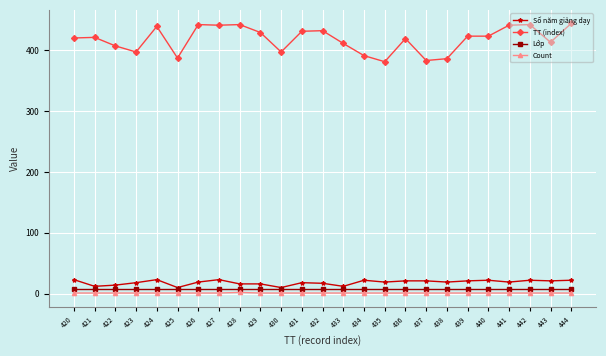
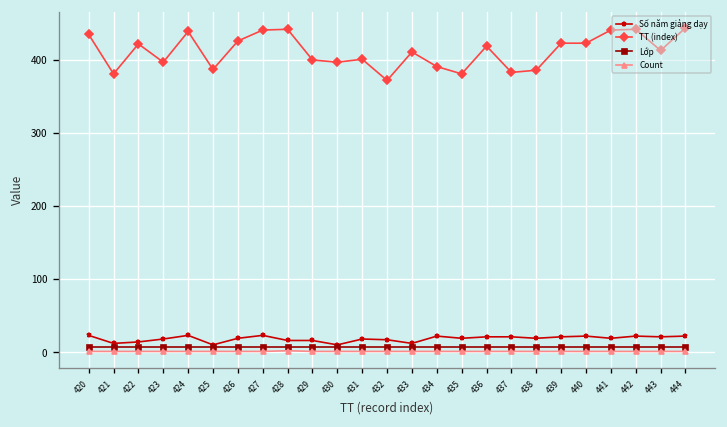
TT (index), 420: 420 -> 440
TT (index), 421: 420 -> 380
TT (index), 422: 410 -> 420
TT (index), 426: 440 -> 430
TT (index), 429: 430 -> 400
TT (index), 431: 430 -> 400
TT (index), 432: 430 -> 370
